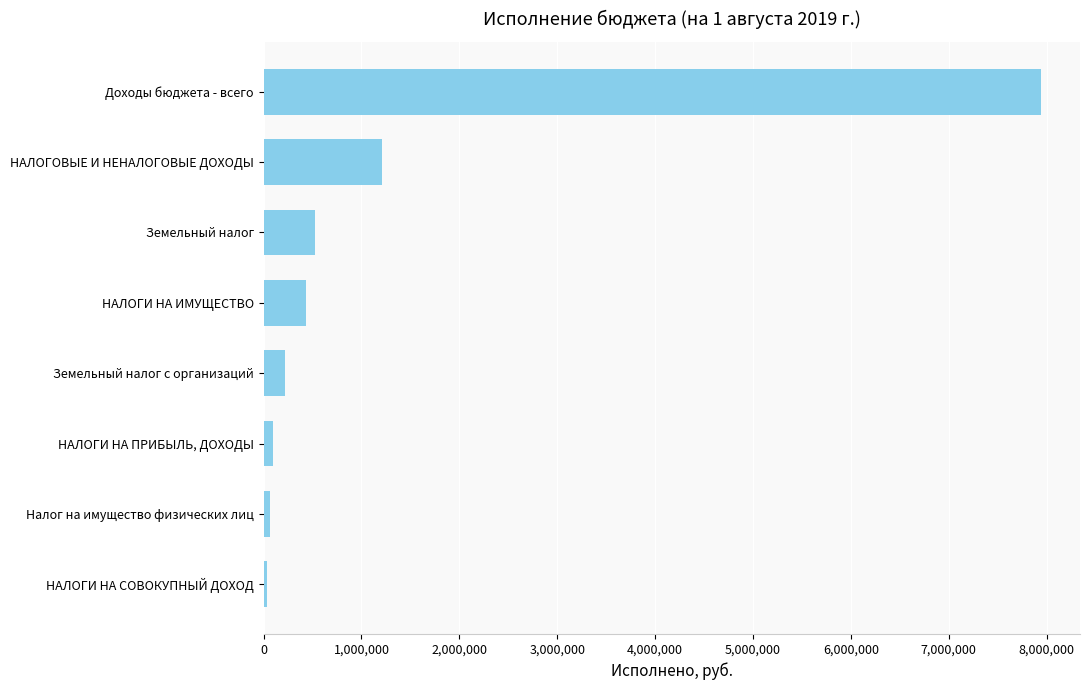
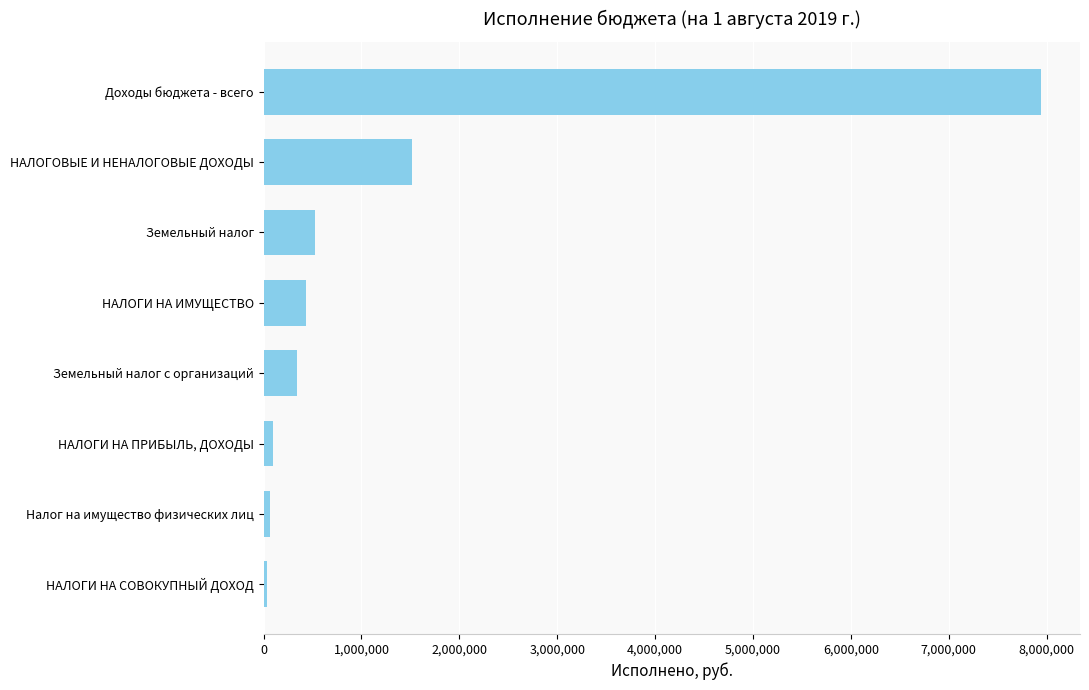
НАЛОГОВЫЕ И НЕНАЛОГОВЫЕ ДОХОДЫ: 1,200,000 -> 1,500,000
Земельный налог с организаций: 200,000 -> 300,000
